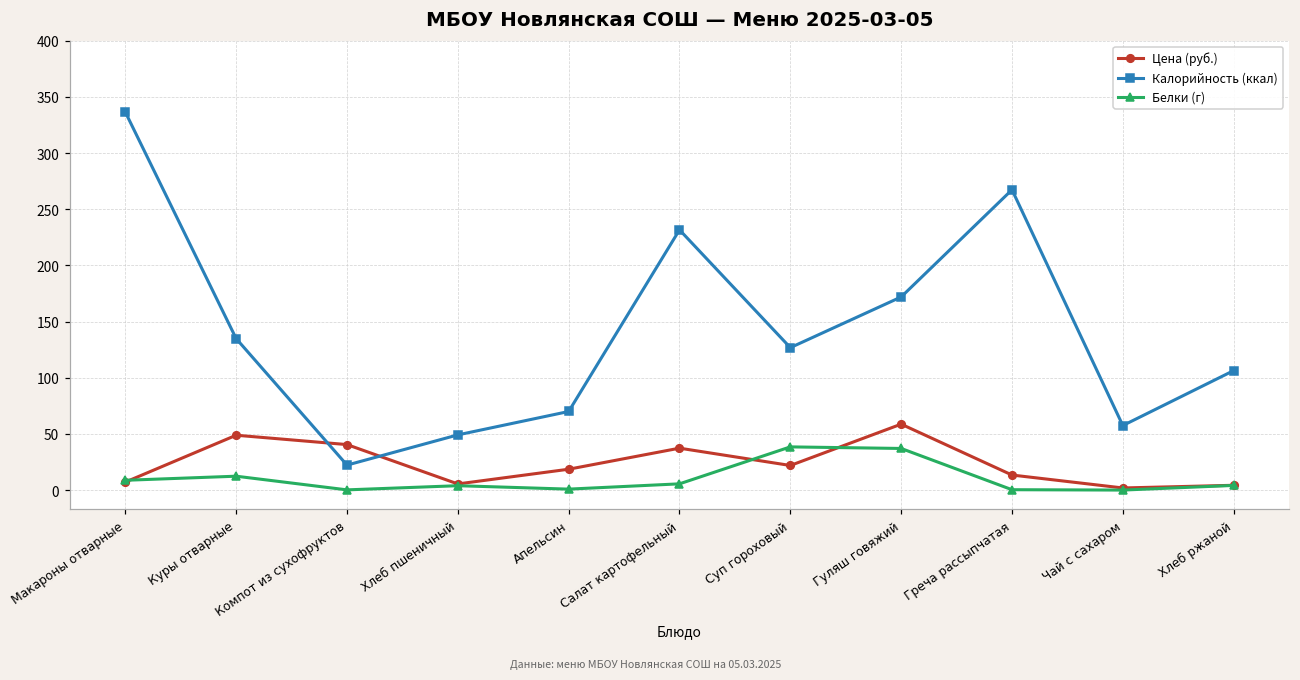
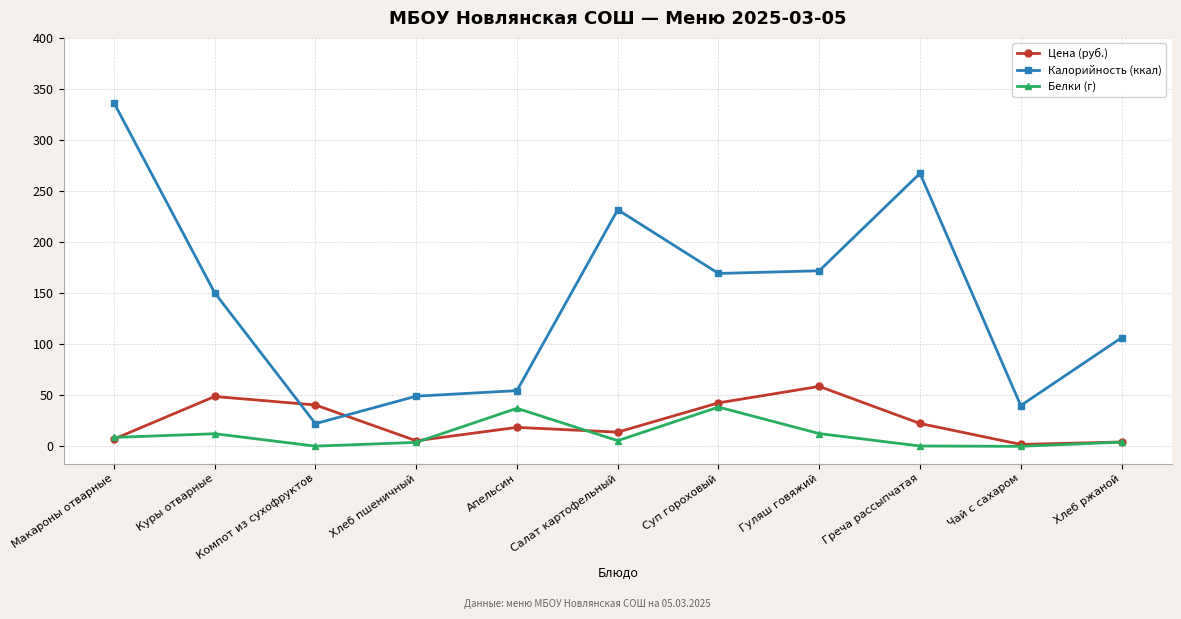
Калорийность (ккал), Куры отварные: 135 -> 150
Калорийность (ккал), Апельсин: 70 -> 55
Белки (г), Апельсин: 1 -> 37
Цена (руб.), Салат картофельный: 37 -> 14
Цена (руб.), Суп гороховый: 22 -> 43
Калорийность (ккал), Суп гороховый: 127 -> 169
Белки (г), Гуляш говяжий: 37 -> 13
Цена (руб.), Греча рассыпчатая: 13 -> 22
Калорийность (ккал), Чай с сахаром: 58 -> 40
